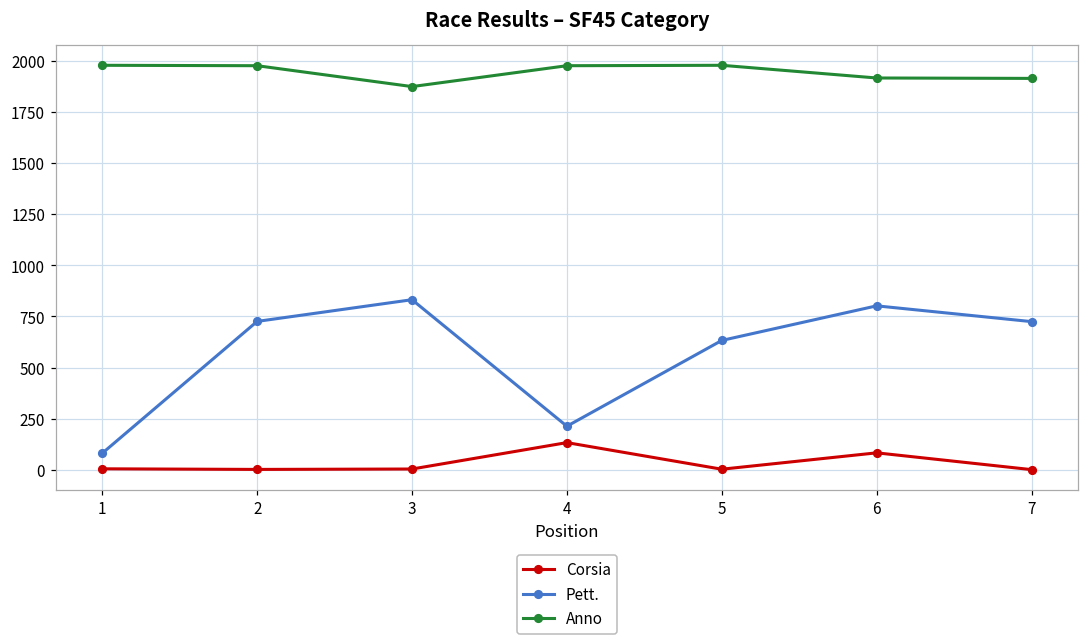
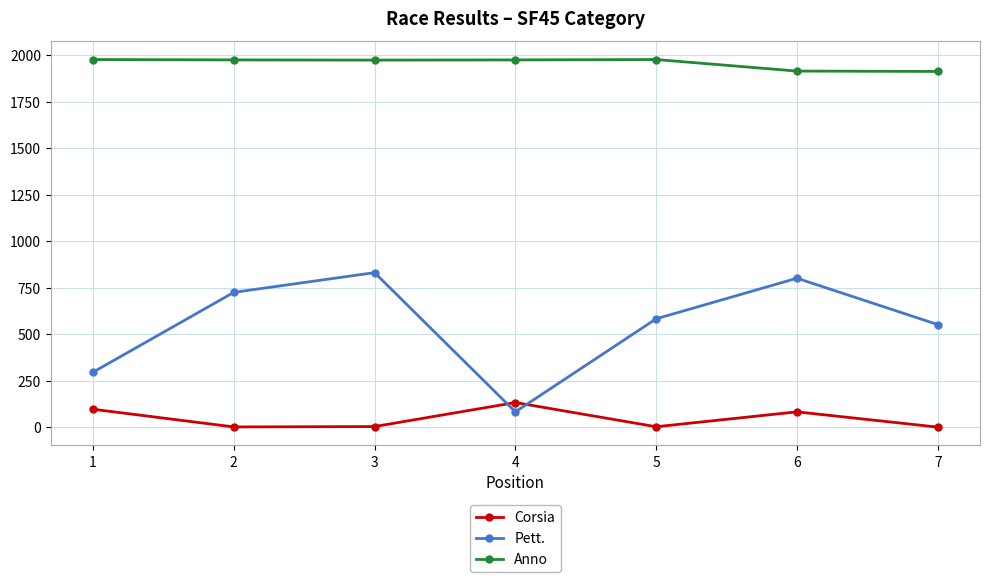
Corsia, 1: 10 -> 100
Pett., 1: 80 -> 300
Anno, 3: 1870 -> 1970
Pett., 4: 210 -> 80
Pett., 5: 630 -> 580
Pett., 7: 730 -> 550
